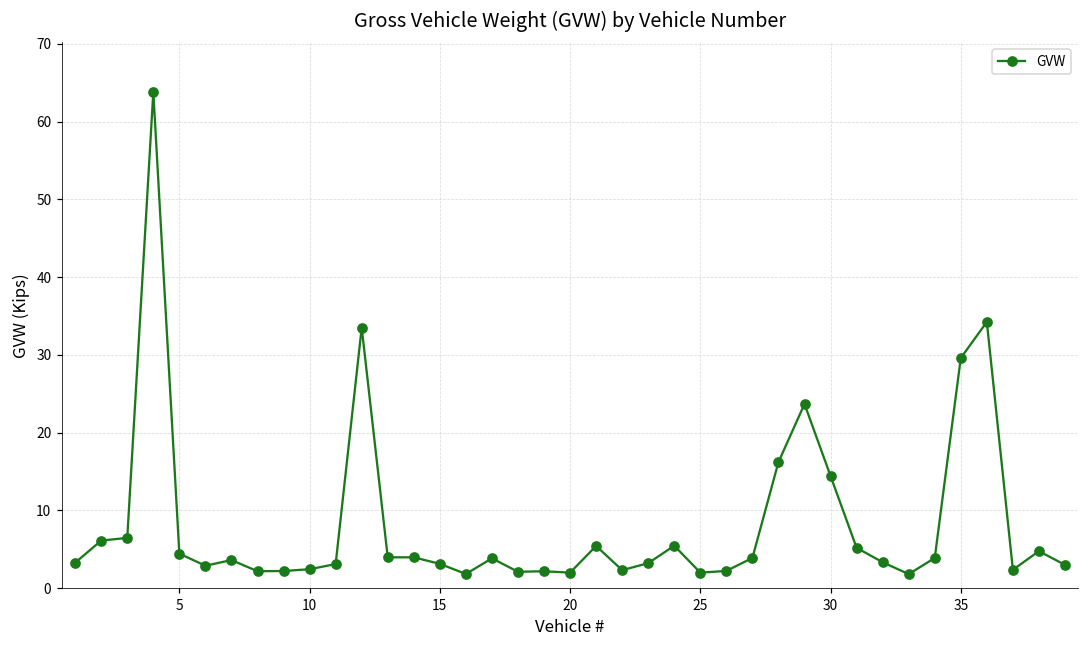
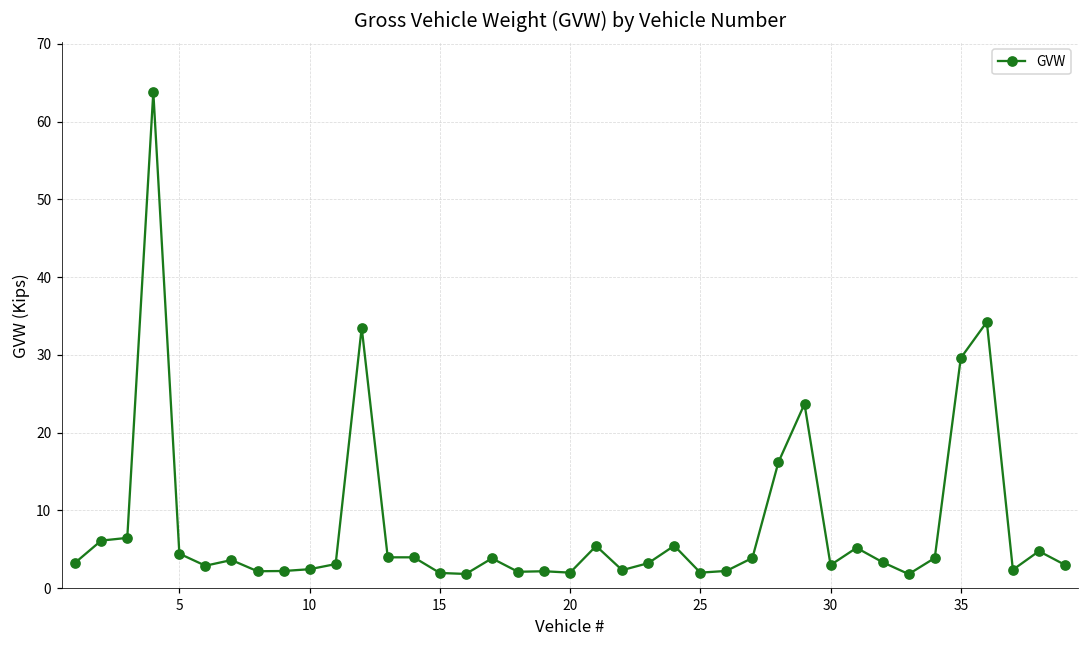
15: 3 -> 2
30: 14 -> 3
